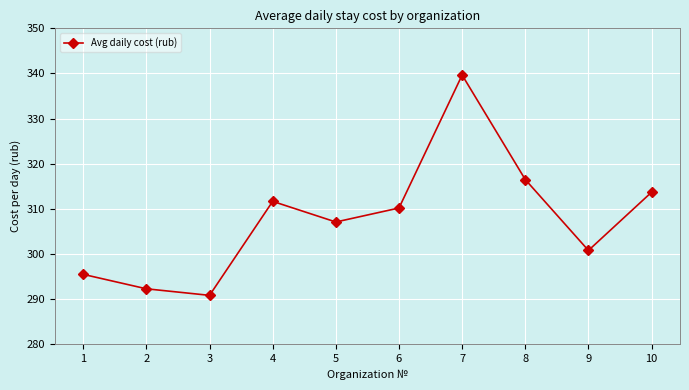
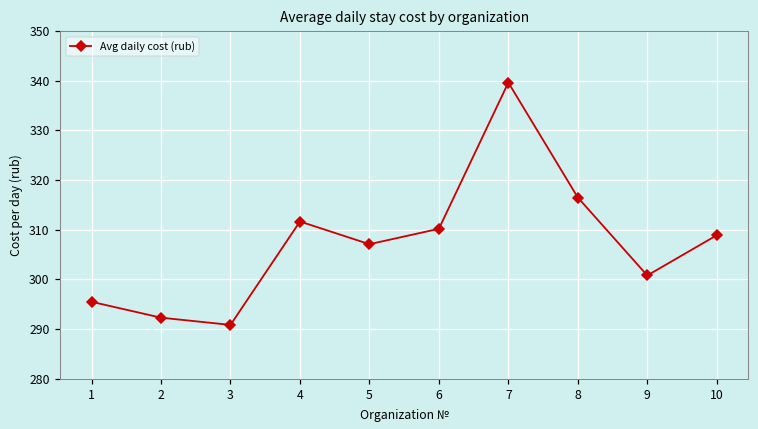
10: 314 -> 309
